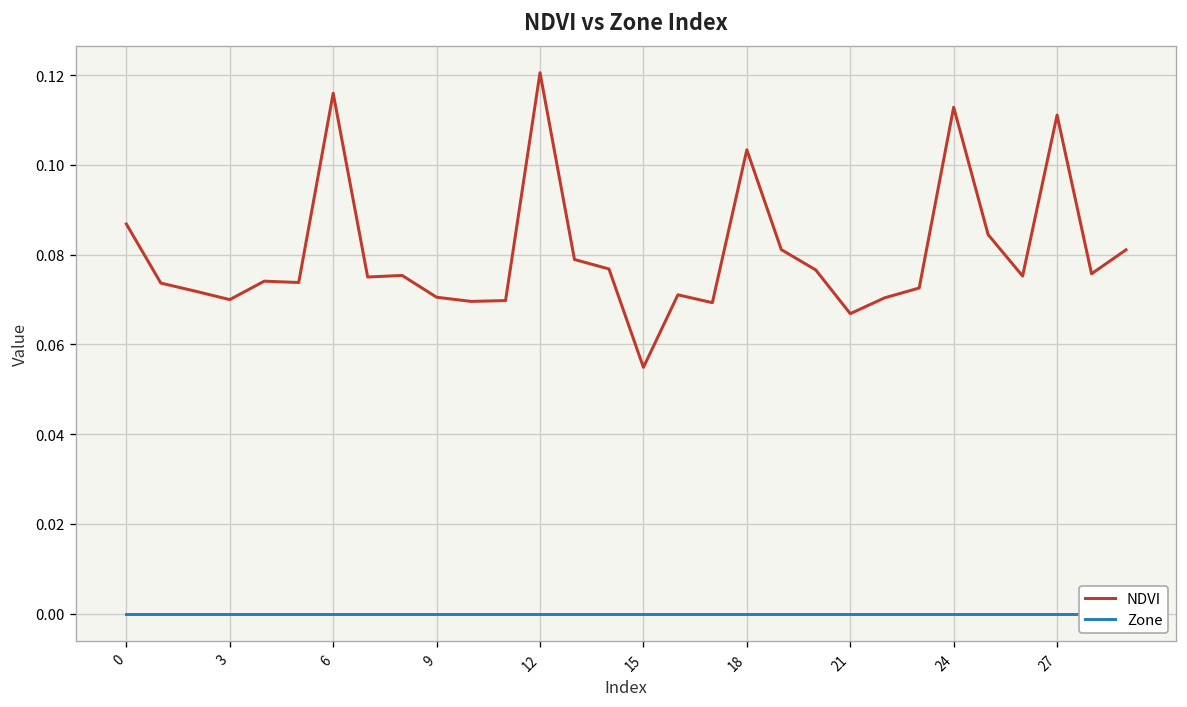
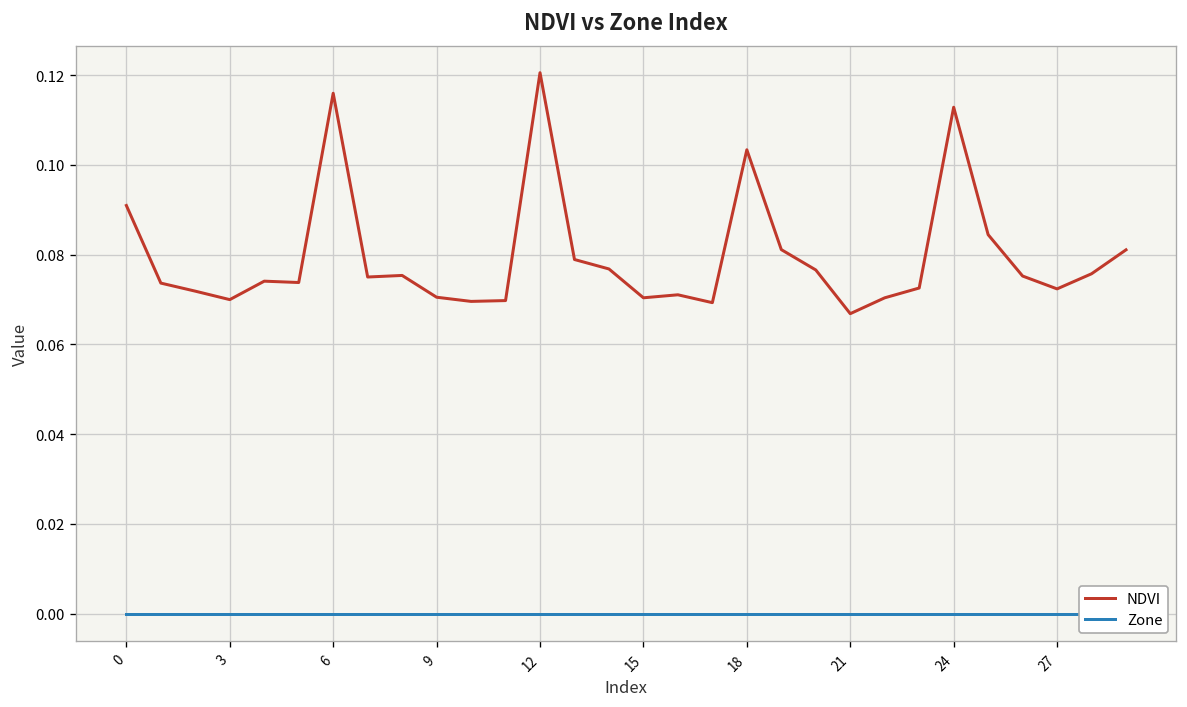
NDVI, 0: 0.087 -> 0.091
NDVI, 15: 0.055 -> 0.070
NDVI, 27: 0.111 -> 0.072
